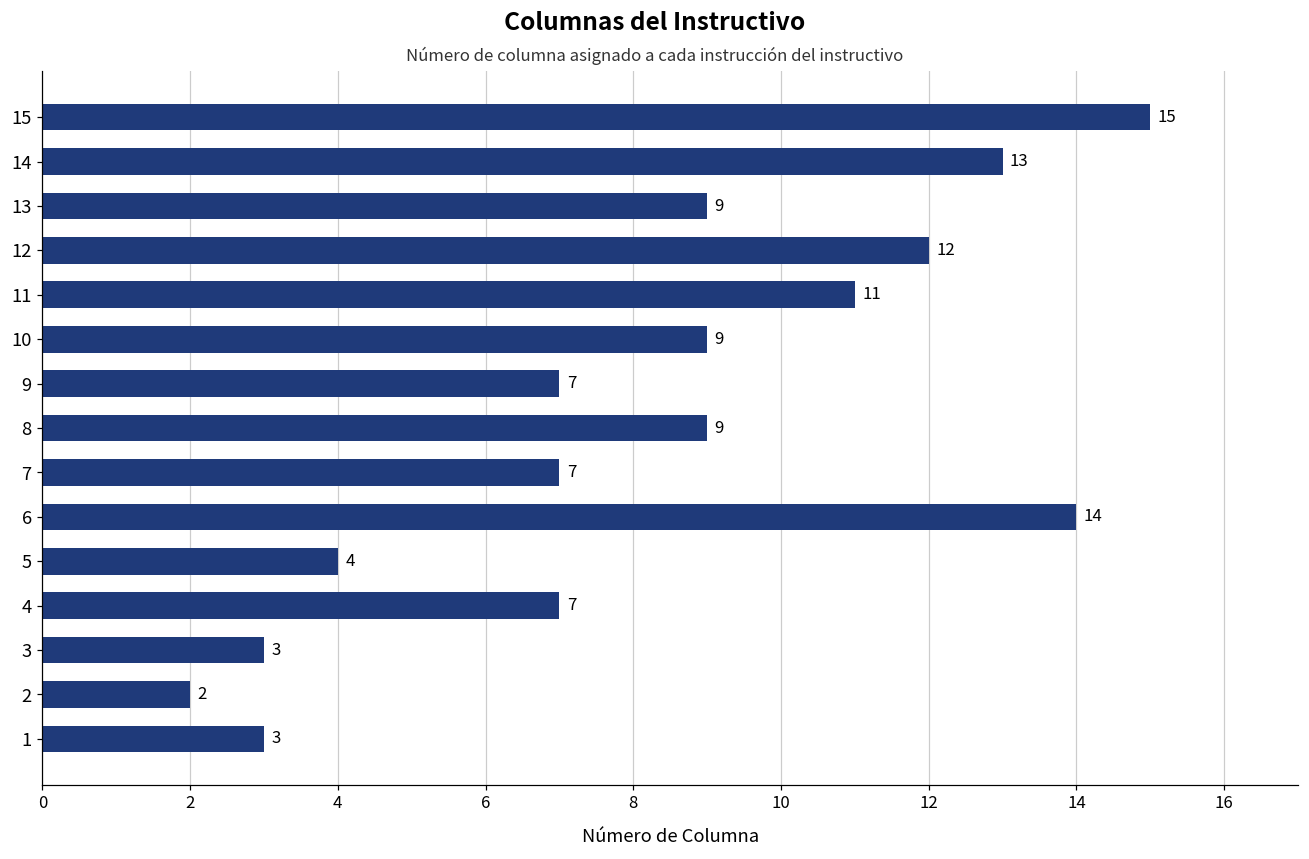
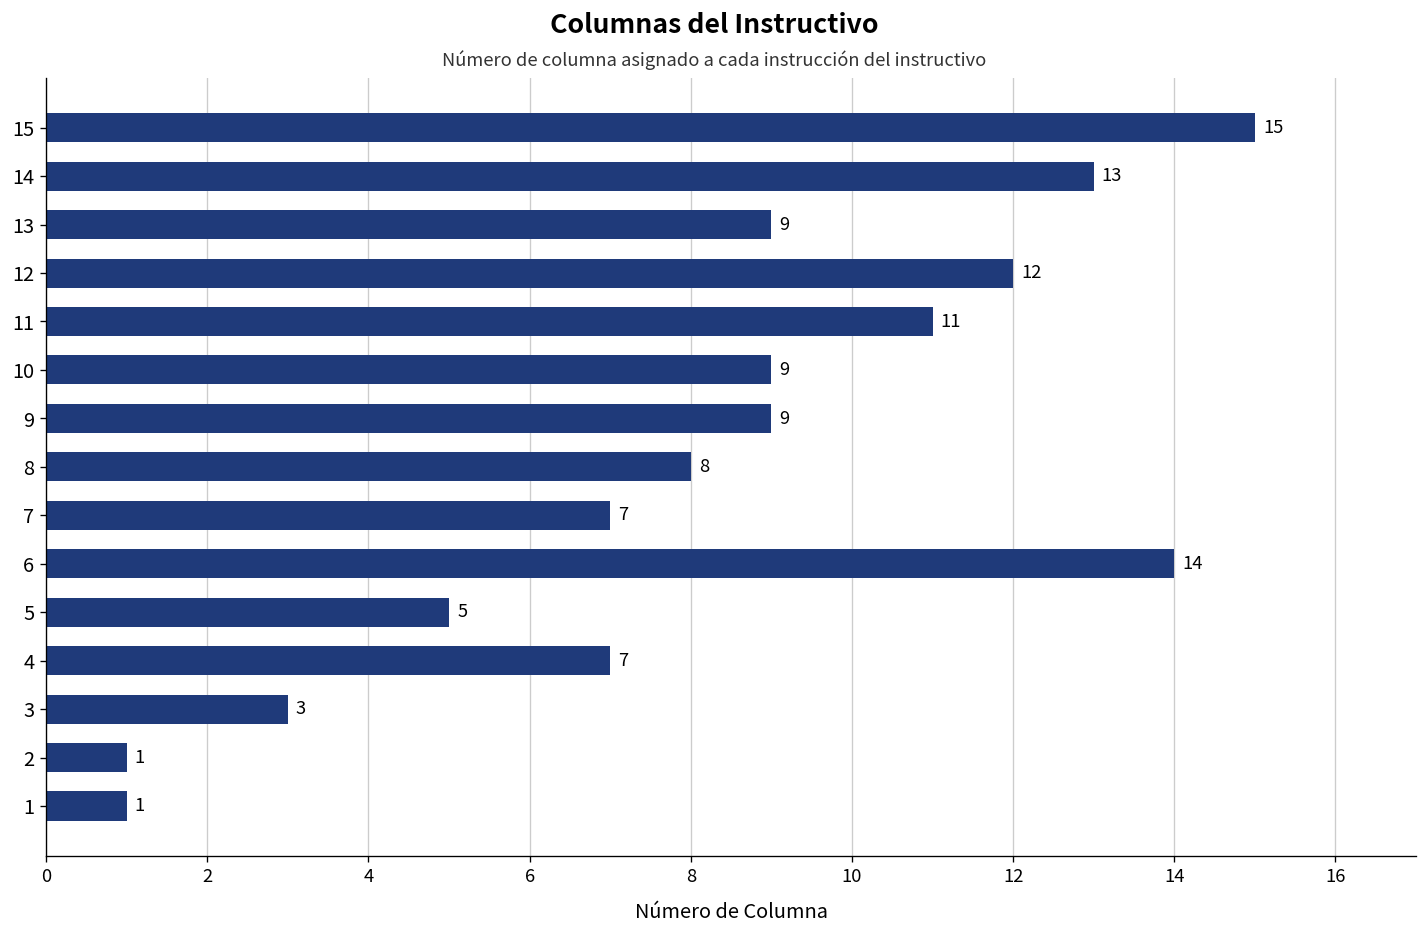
9: 7 -> 9
8: 9 -> 8
5: 4 -> 5
2: 2 -> 1
1: 3 -> 1
